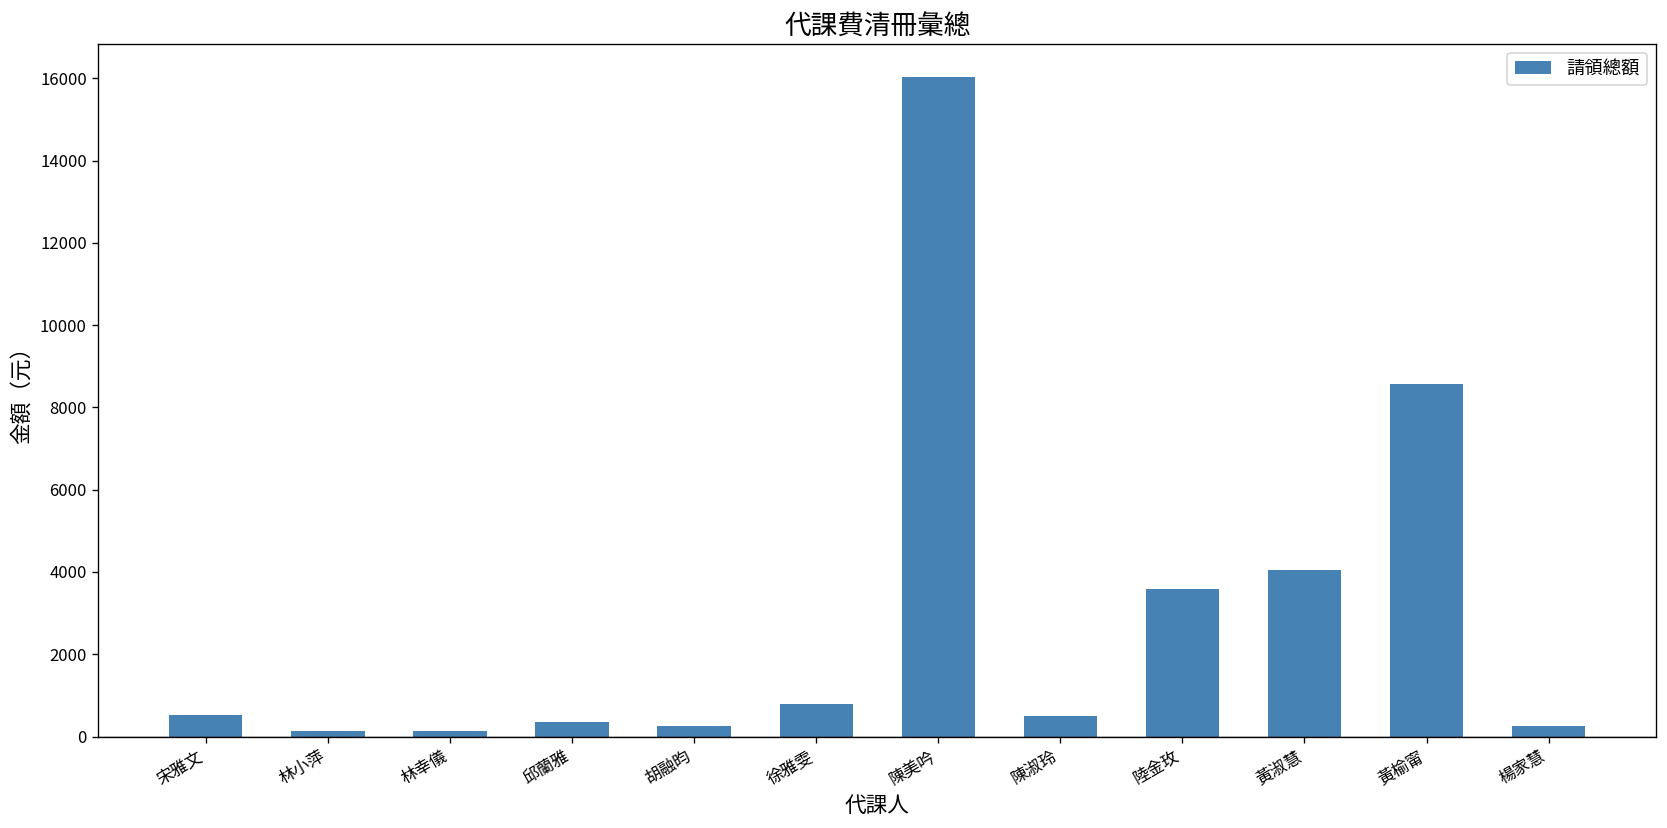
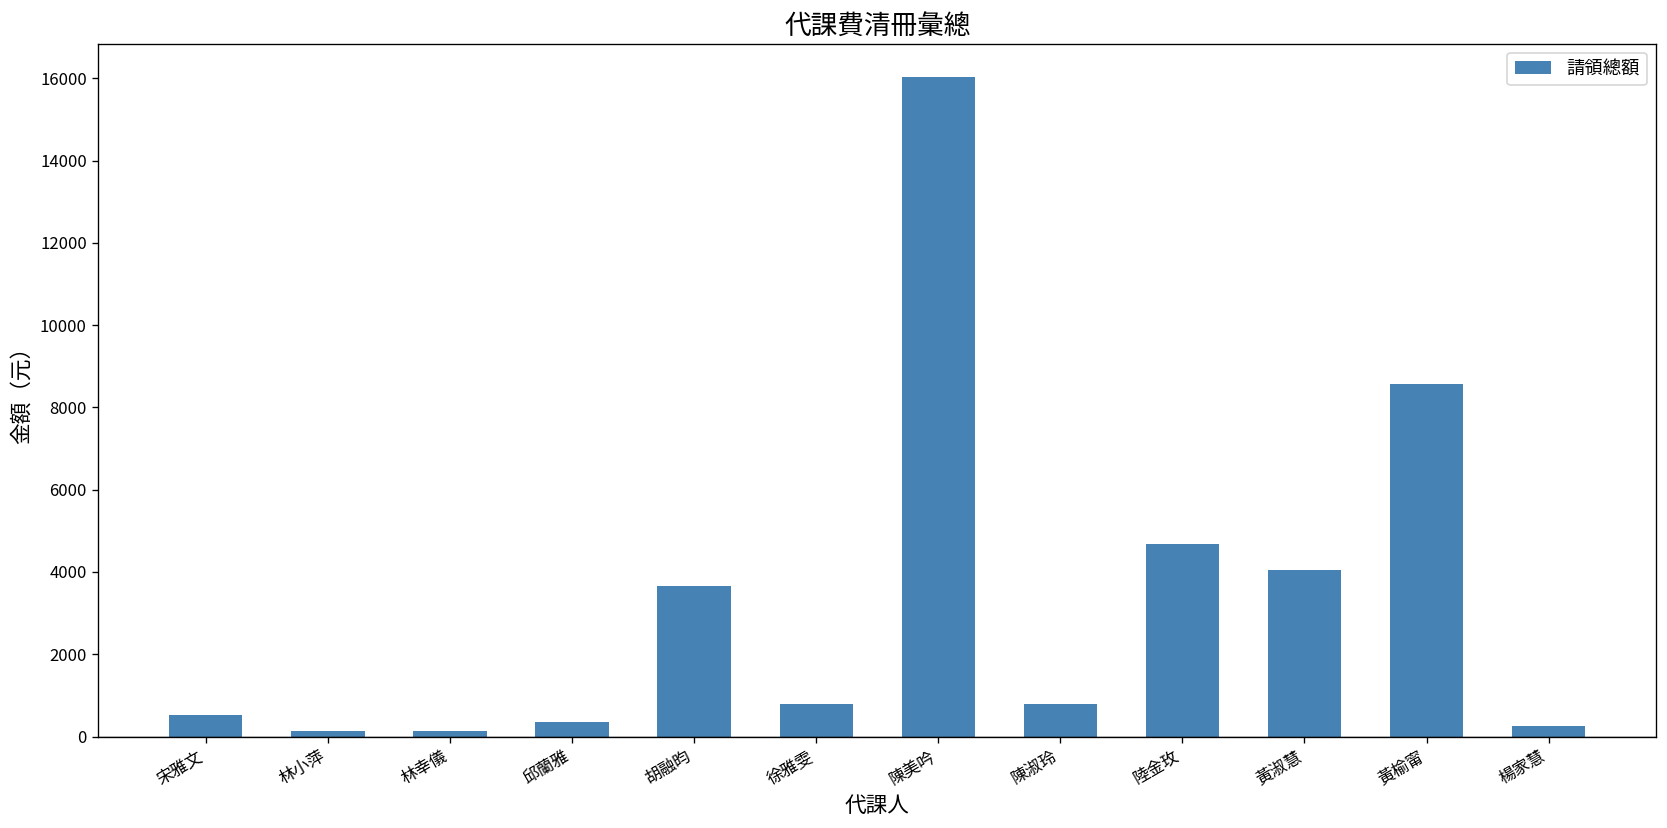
胡融昀: 300 -> 3700
陳淑玲: 500 -> 800
陸金玫: 3600 -> 4700
